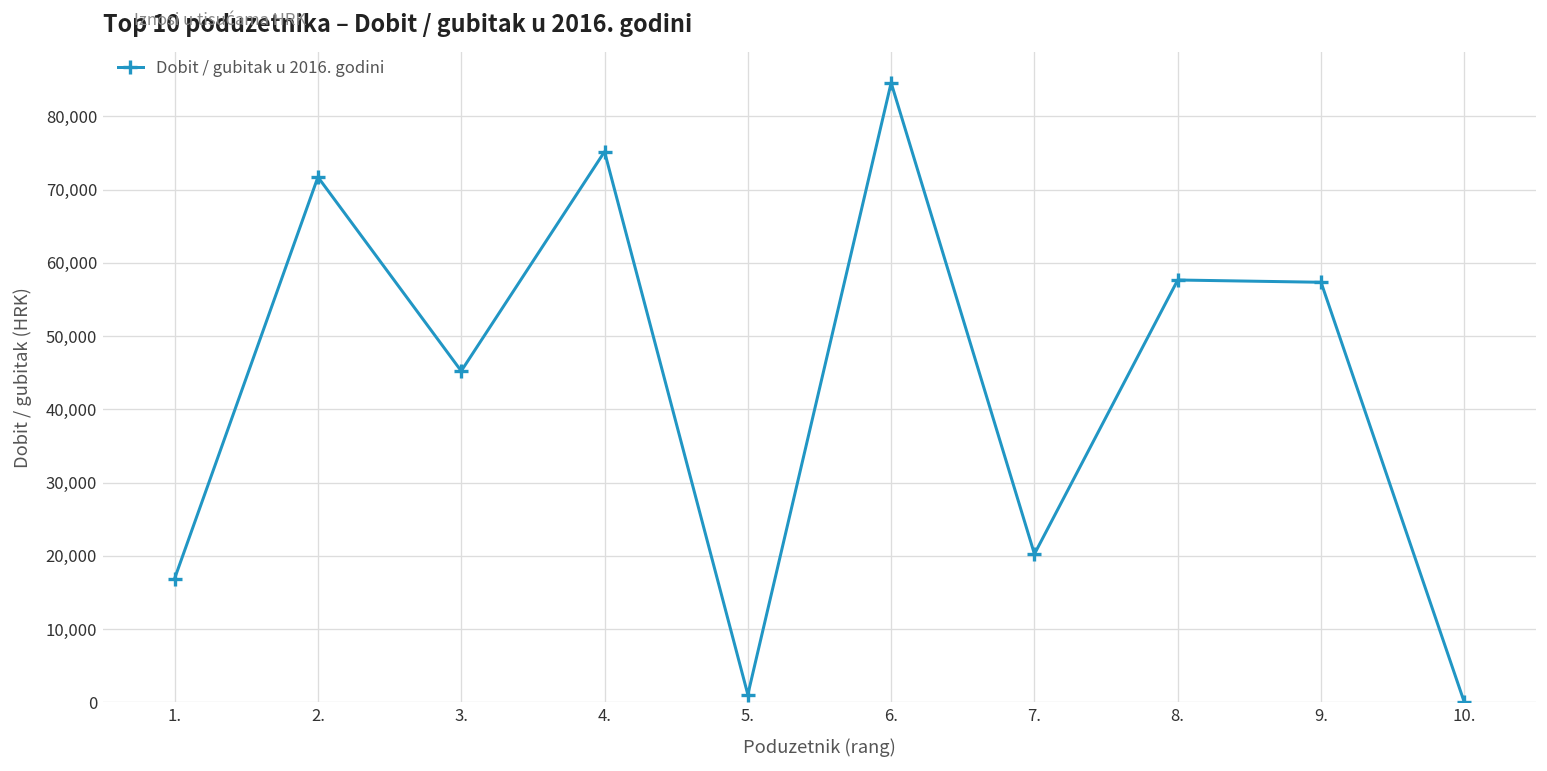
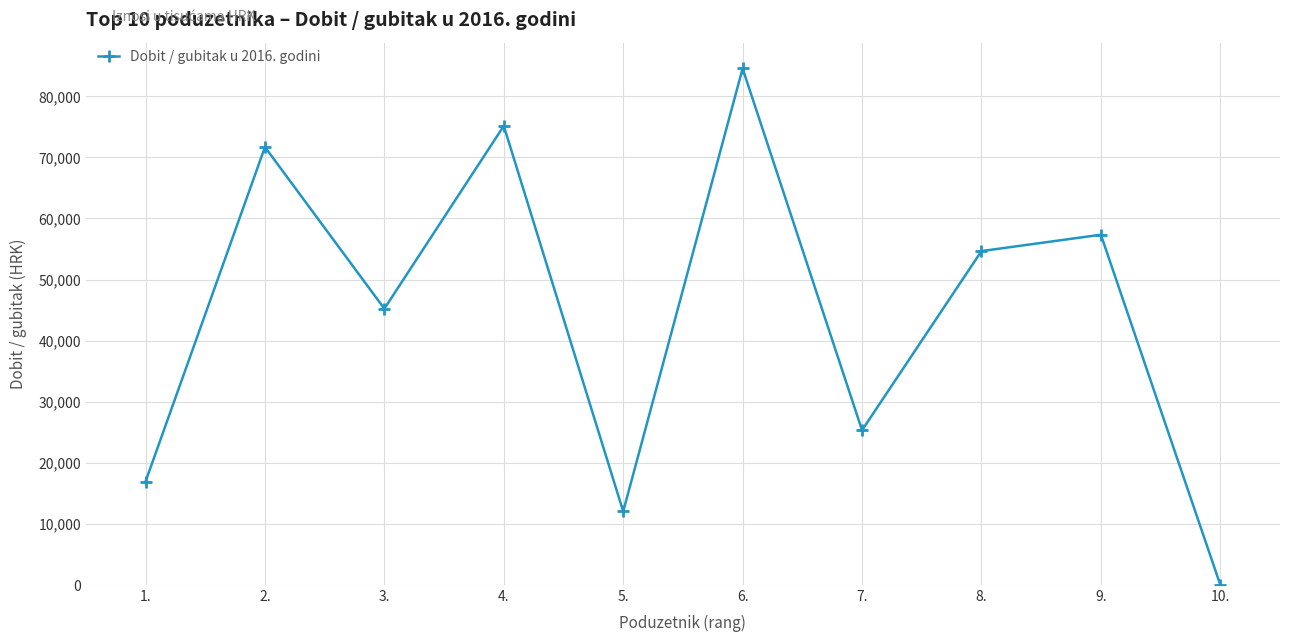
5.: 1,000 -> 12,000
7.: 20,000 -> 25,000
8.: 58,000 -> 55,000
